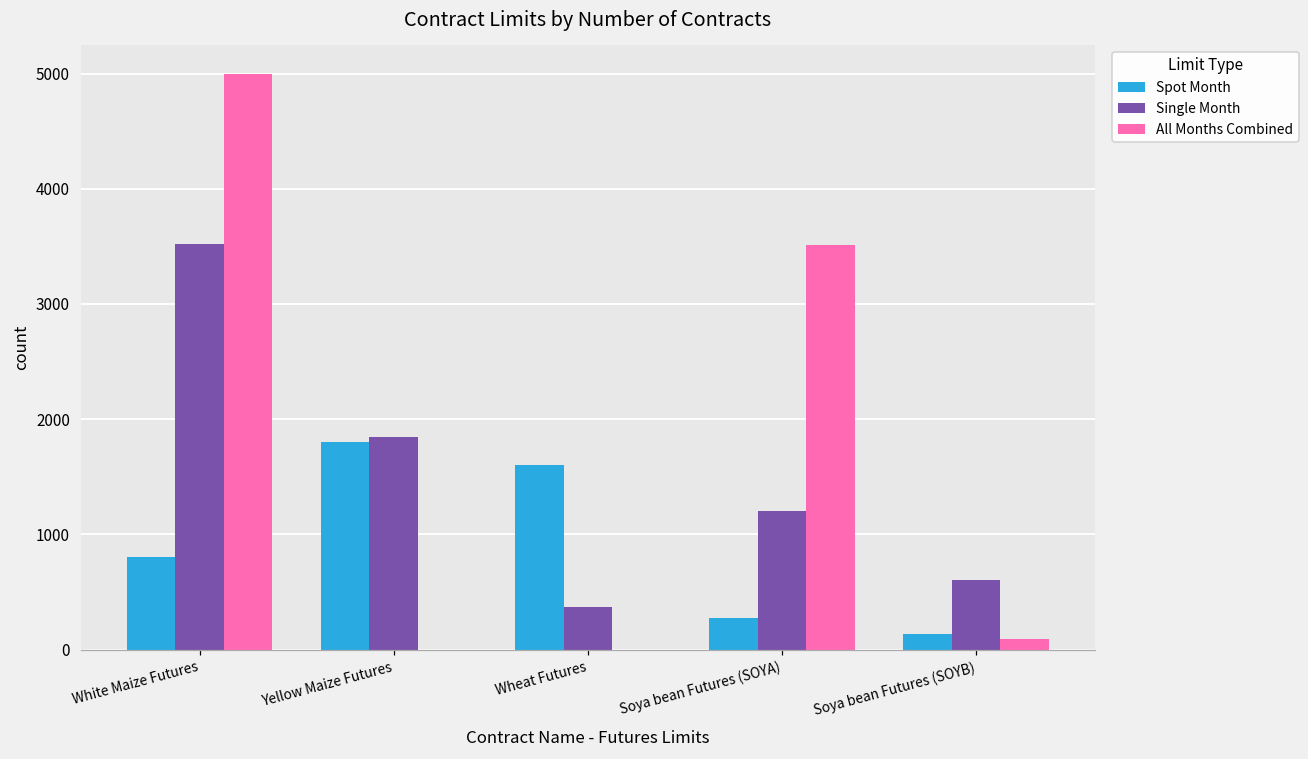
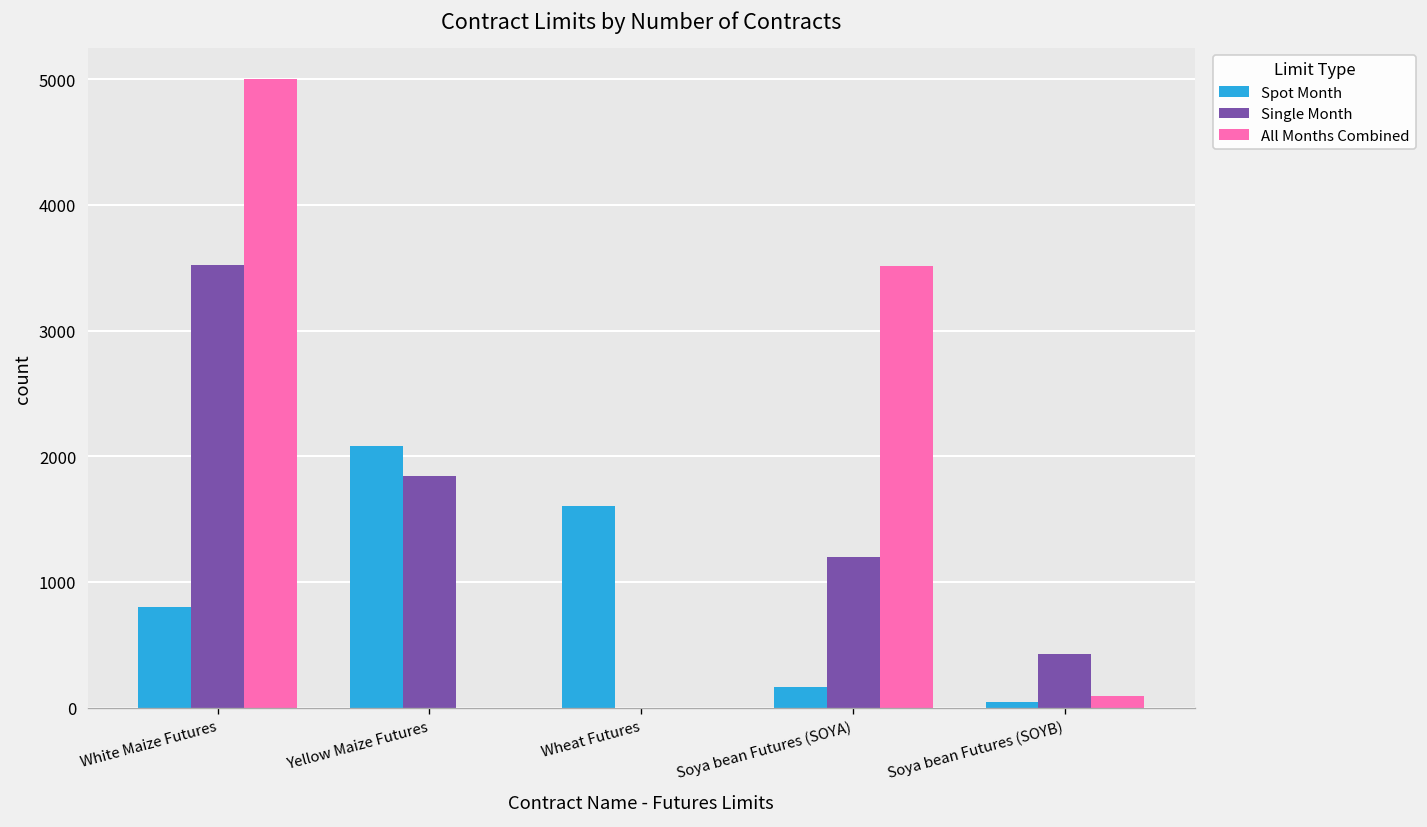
Spot Month, Yellow Maize Futures: 1800 -> 2080
Single Month, Wheat Futures: 370 -> 0
Spot Month, Soya bean Futures (SOYA): 270 -> 170
Spot Month, Soya bean Futures (SOYB): 140 -> 40
Single Month, Soya bean Futures (SOYB): 600 -> 430
